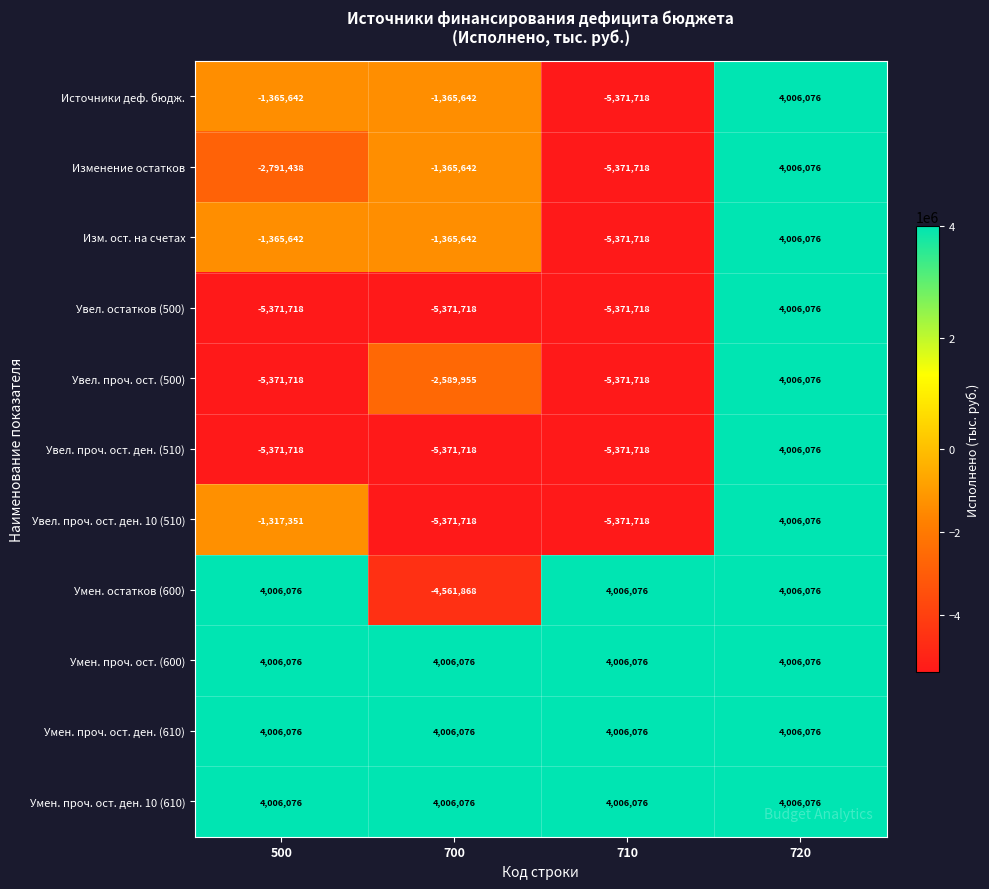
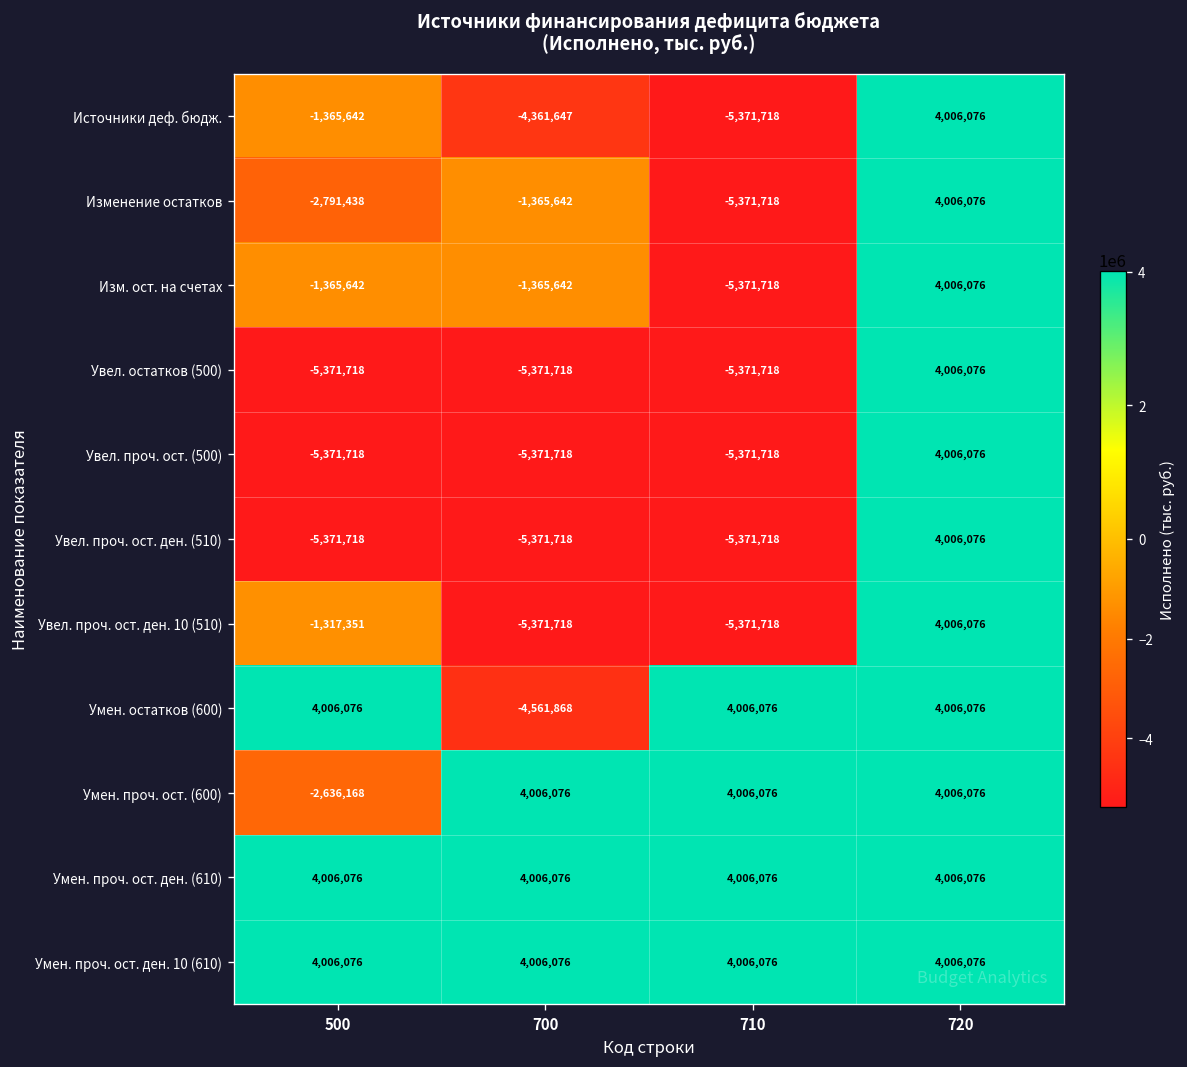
Источники деф. бюдж., 700: -1,365,642 -> -4,361,647
Увел. проч. ост. (500), 700: -2,589,955 -> -5,371,718
Умен. проч. ост. (600), 500: 4,006,076 -> -2,636,168
